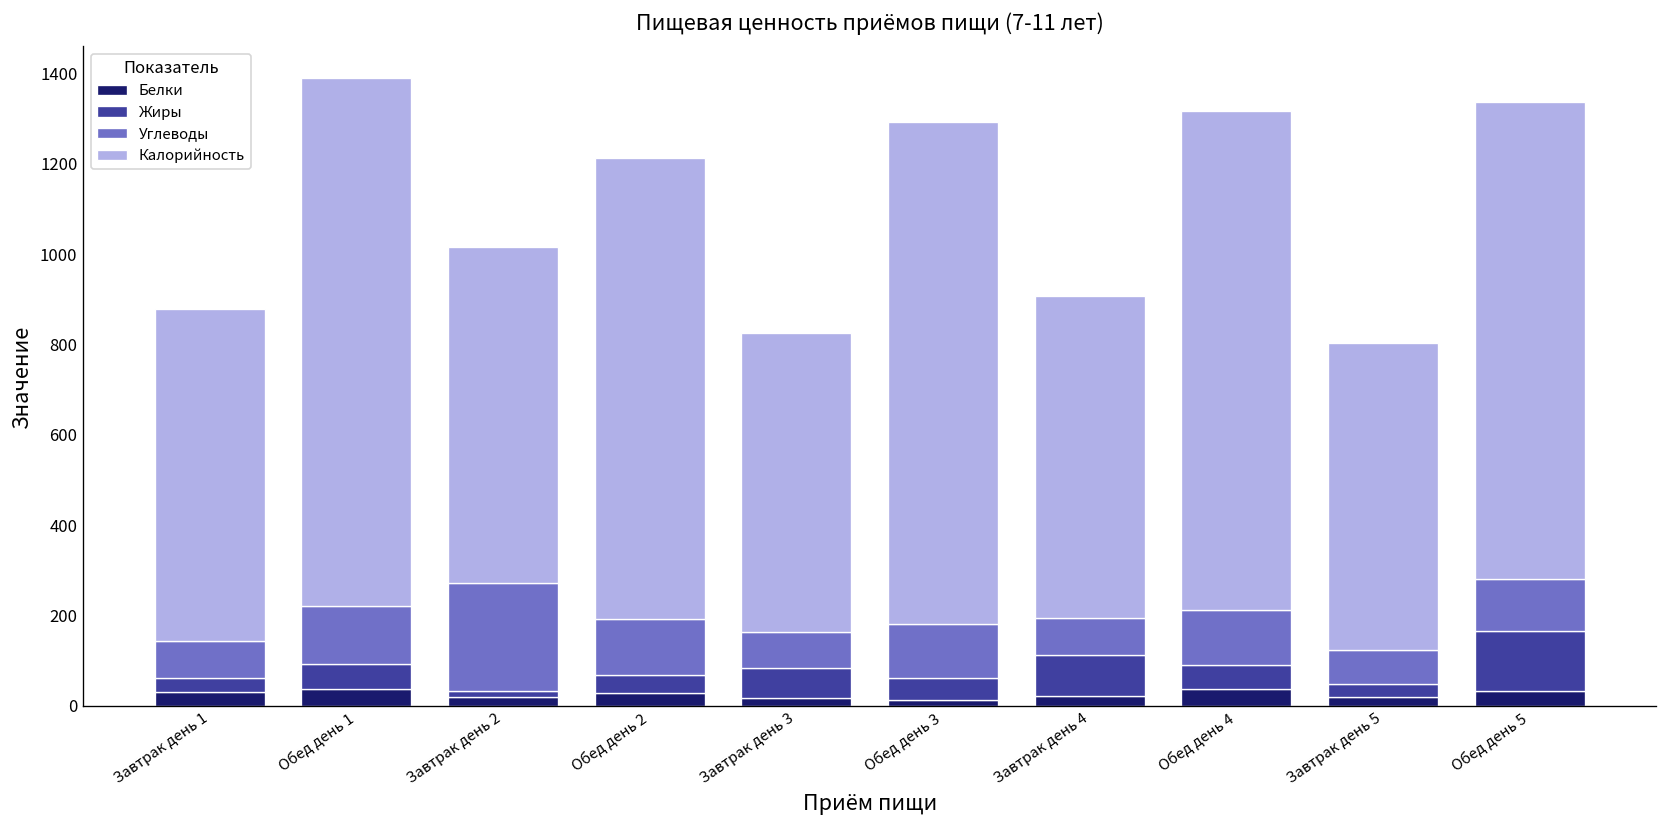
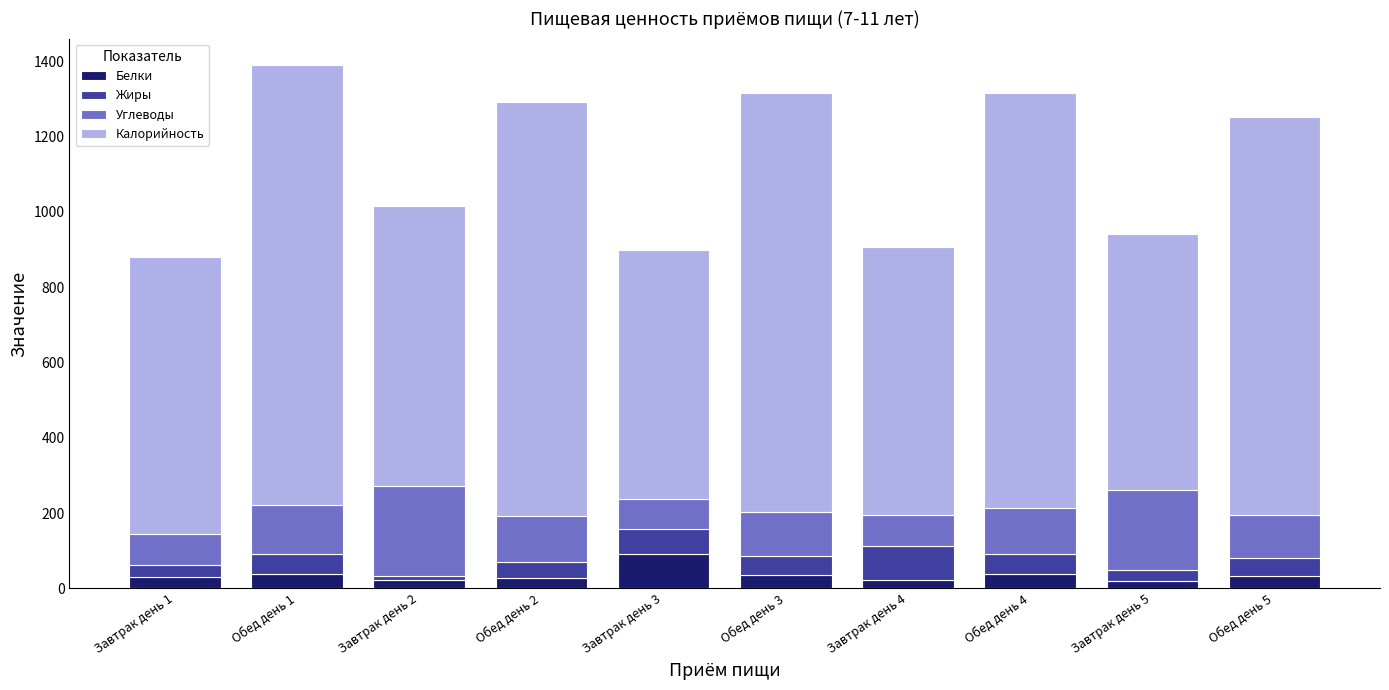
Калорийность, Обед день 2: 1020 -> 1100
Белки, Завтрак день 3: 20 -> 90
Белки, Обед день 3: 10 -> 40
Углеводы, Завтрак день 5: 80 -> 210
Жиры, Обед день 5: 130 -> 50
